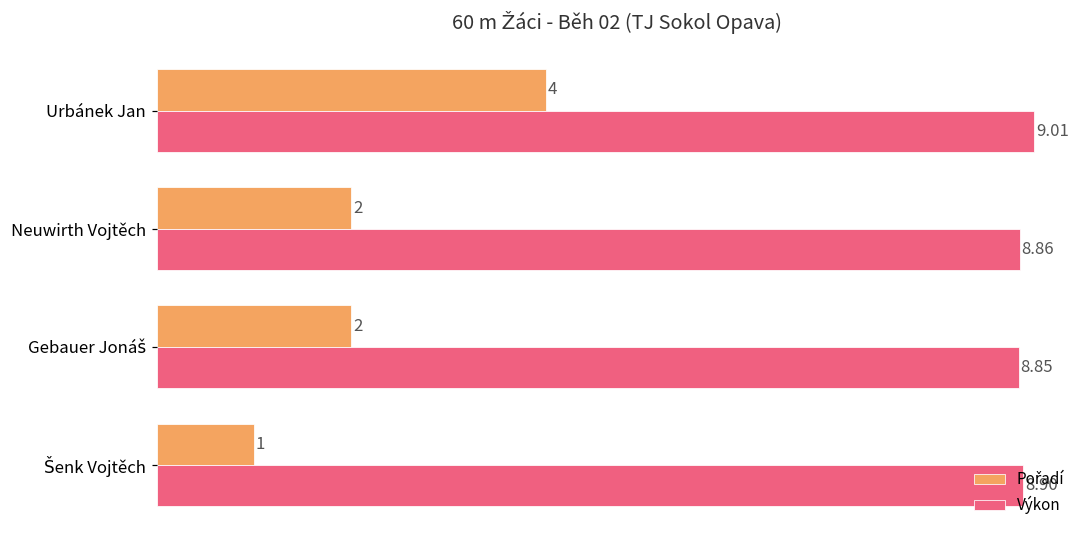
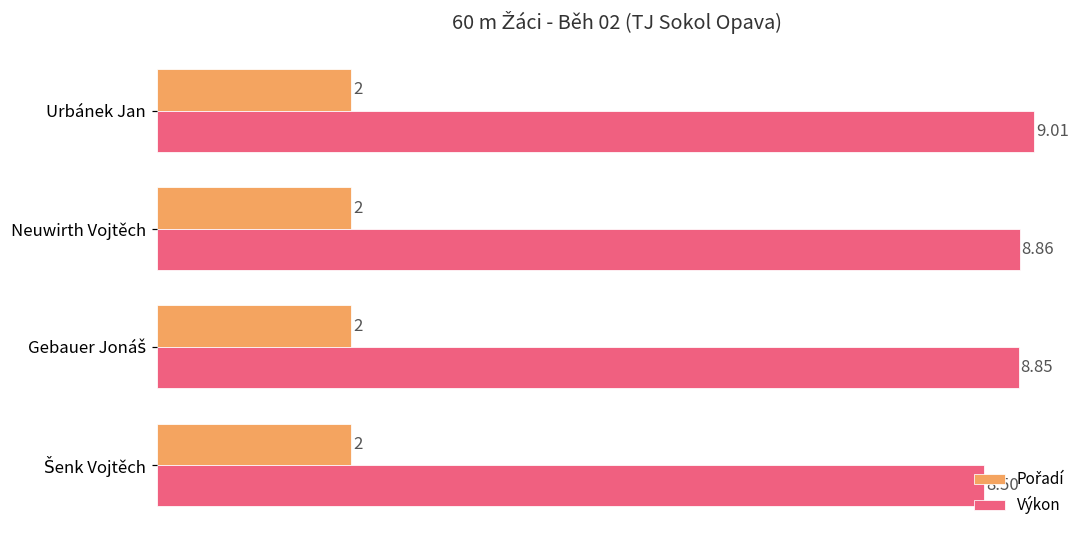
Pořadí, Urbánek Jan: 4 -> 2
Pořadí, Šenk Vojtěch: 1 -> 2
Výkon, Šenk Vojtěch: 8.90 -> 8.50
